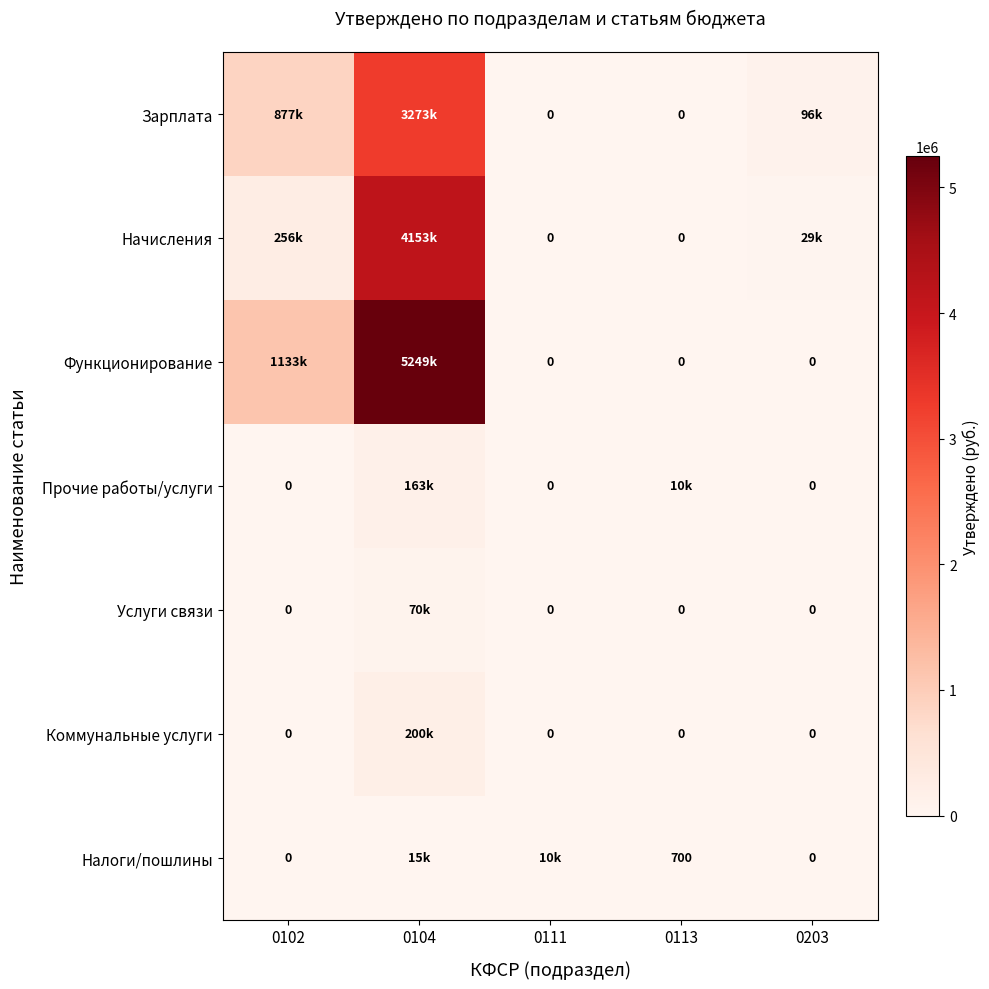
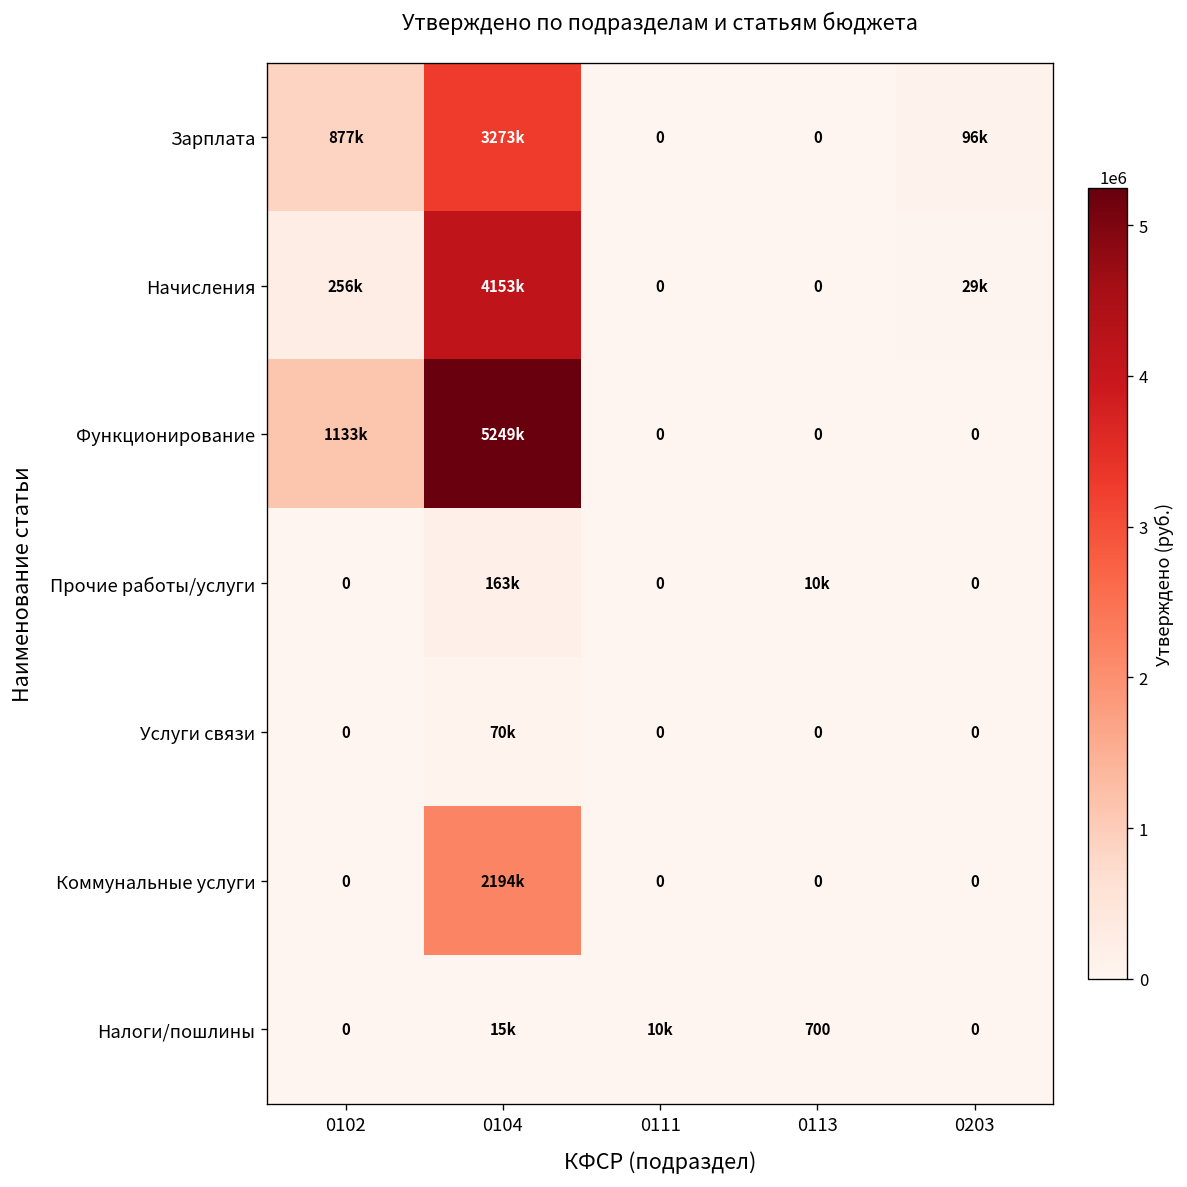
Коммунальные услуги, 0104: 200k -> 2194k
